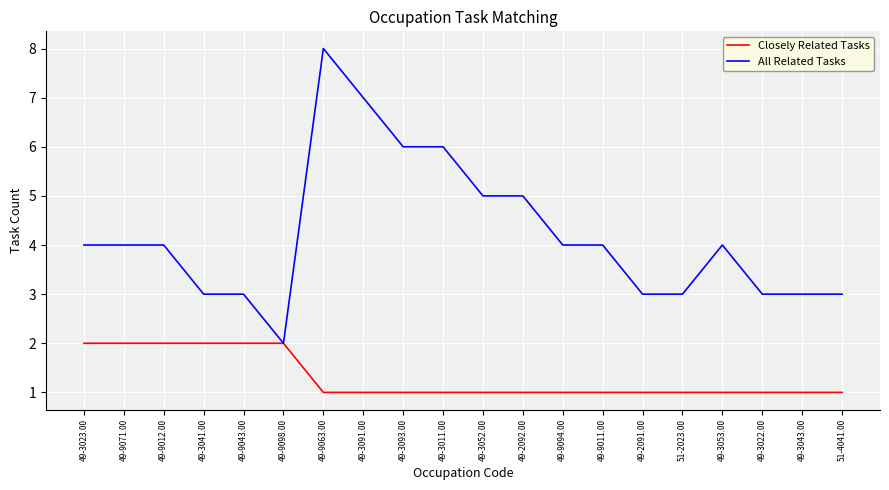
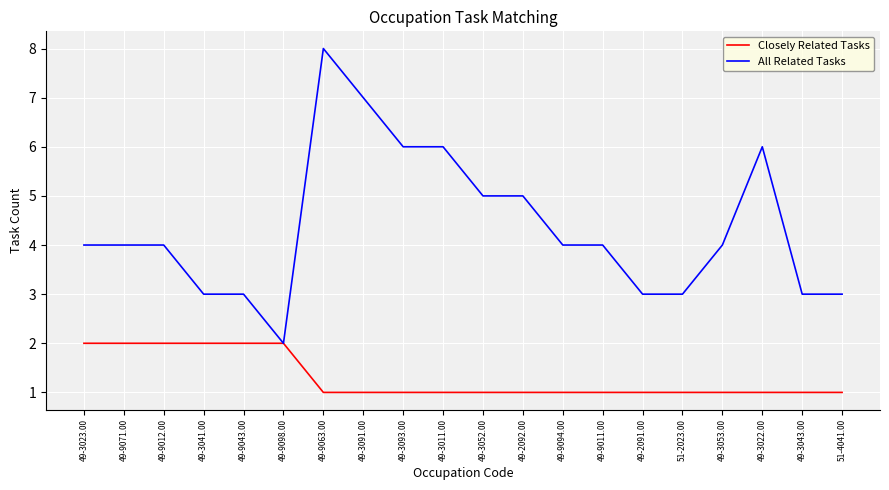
All Related Tasks, 49-3022.00: 3 -> 6
